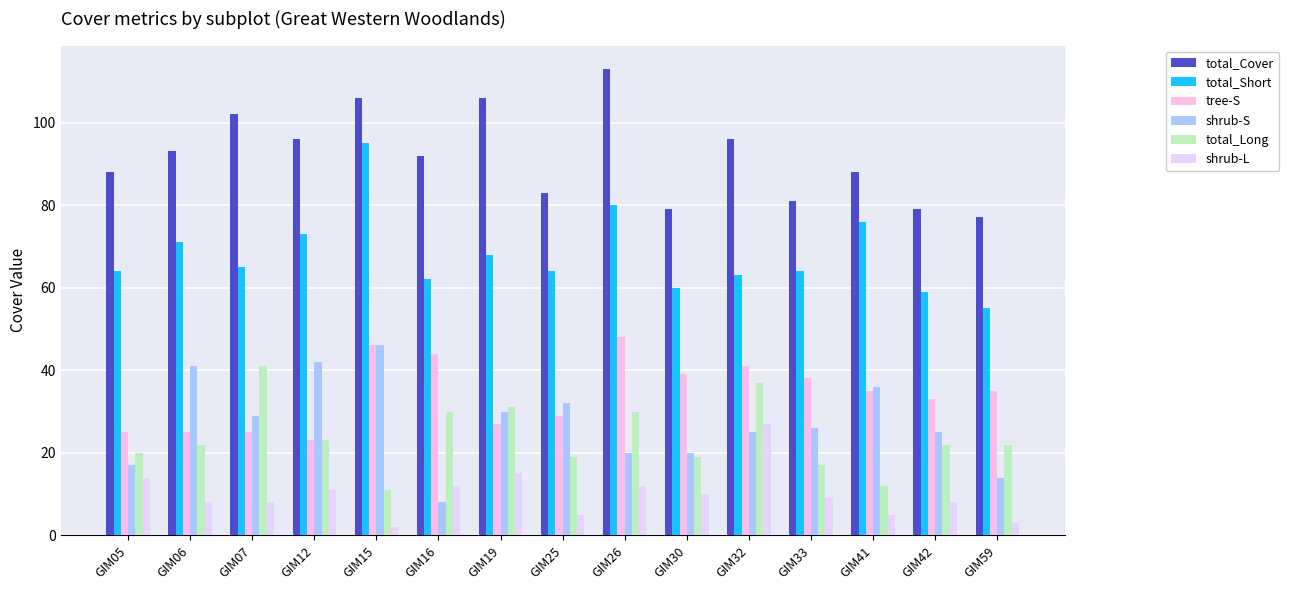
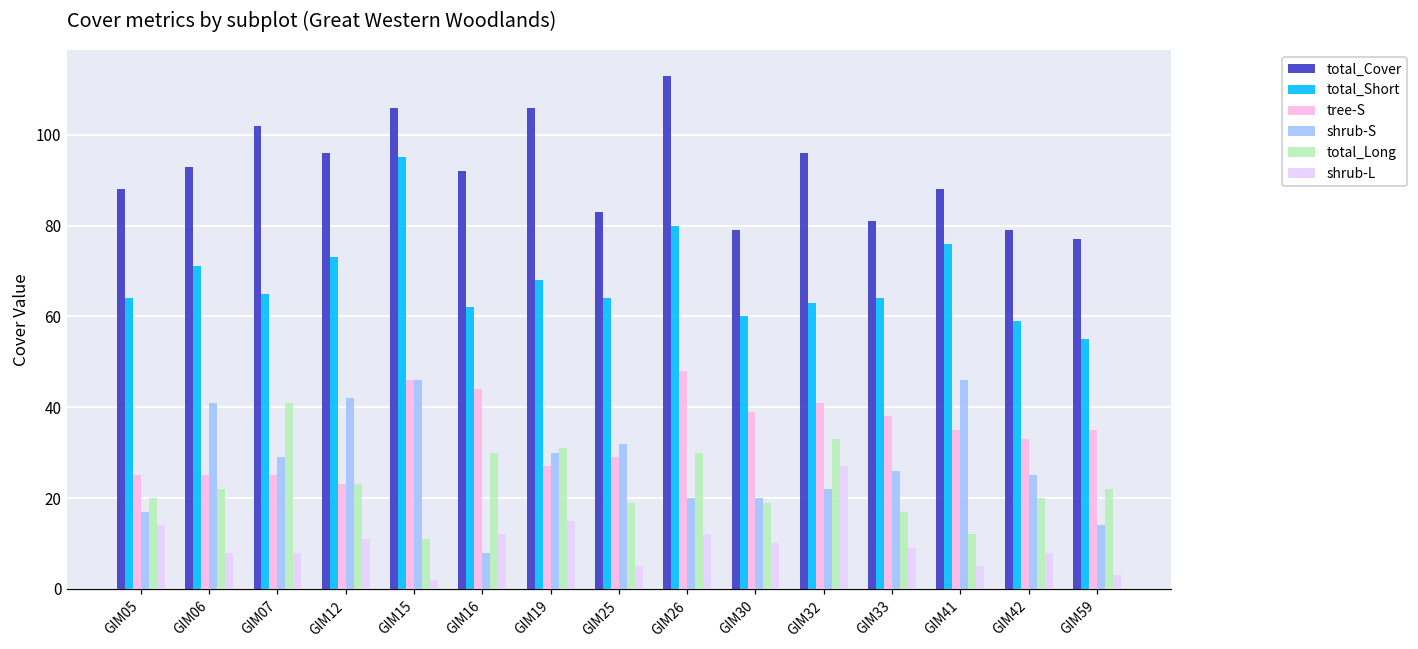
shrub-S, GIM32: 25 -> 22
total_Long, GIM32: 37 -> 33
shrub-S, GIM41: 36 -> 46
total_Long, GIM42: 22 -> 20
